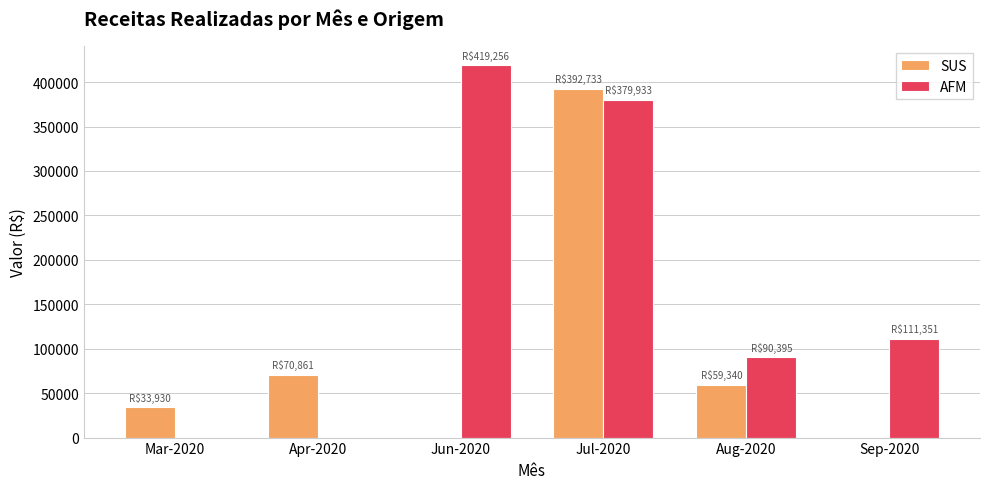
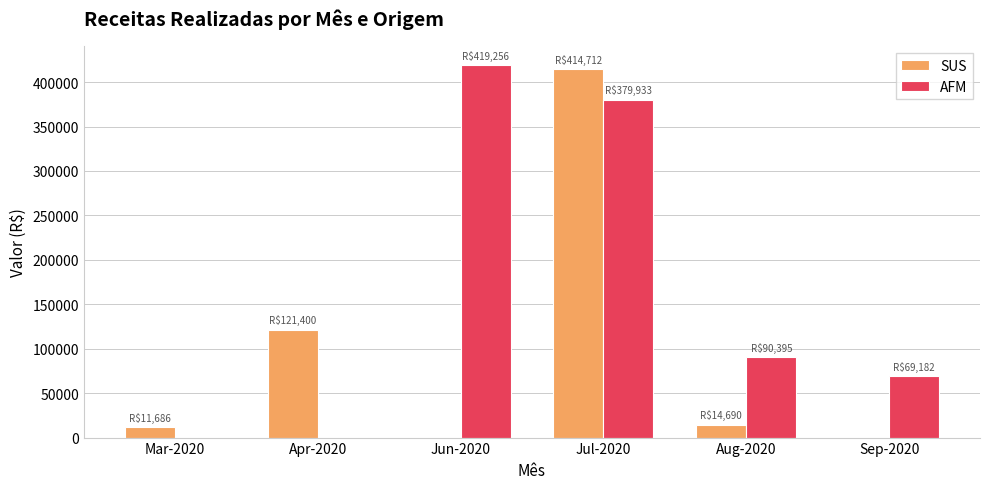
SUS, Mar-2020: $33,930 -> $11,686
SUS, Apr-2020: $70,861 -> $121,400
SUS, Jul-2020: $392,733 -> $414,712
SUS, Aug-2020: $59,340 -> $14,690
AFM, Sep-2020: $111,351 -> $69,182
